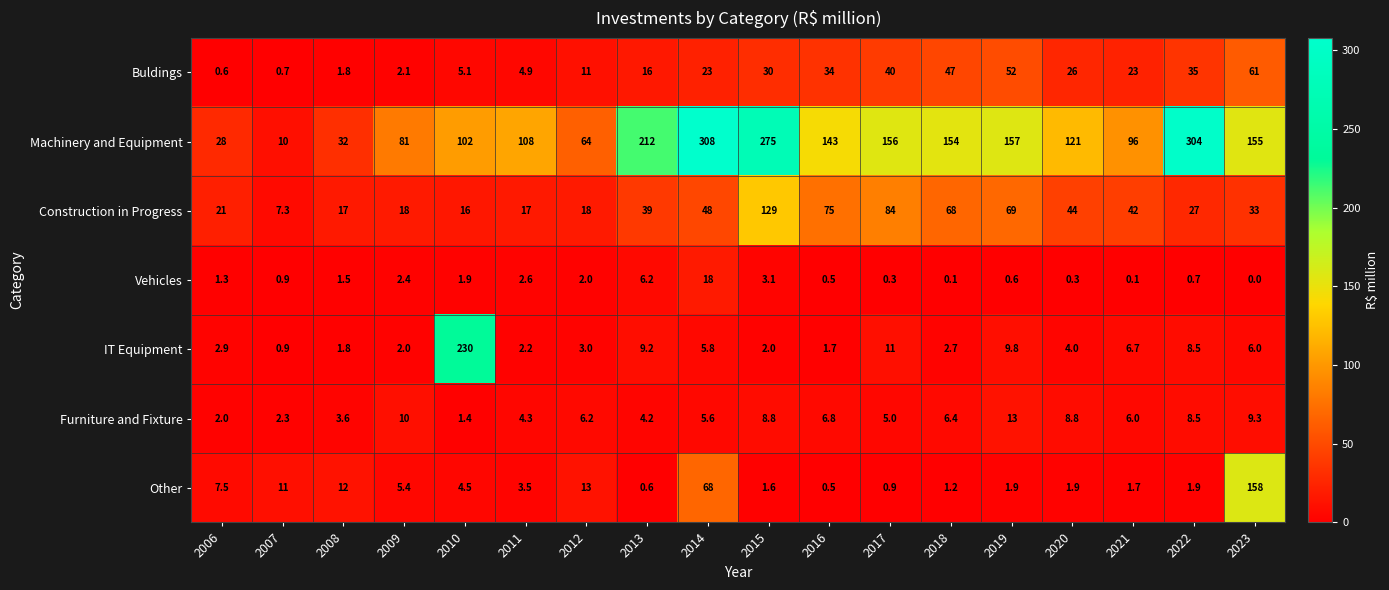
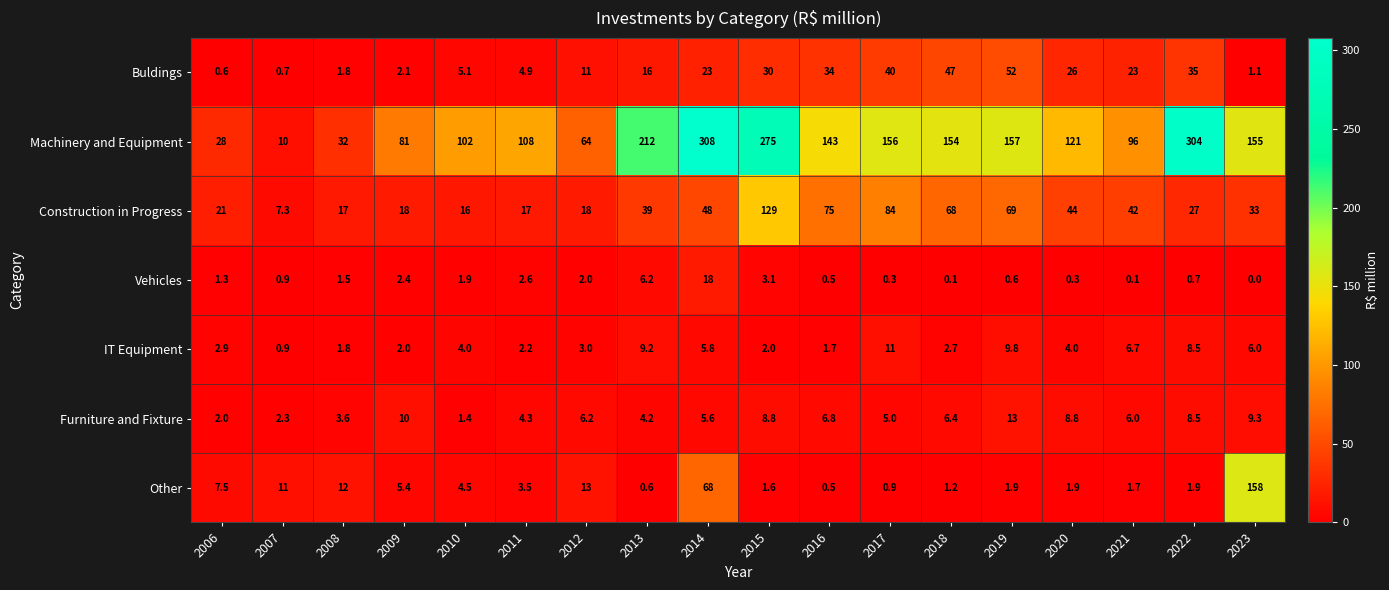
Buldings, 2023: 61 -> 1.1
IT Equipment, 2010: 230 -> 4.0
